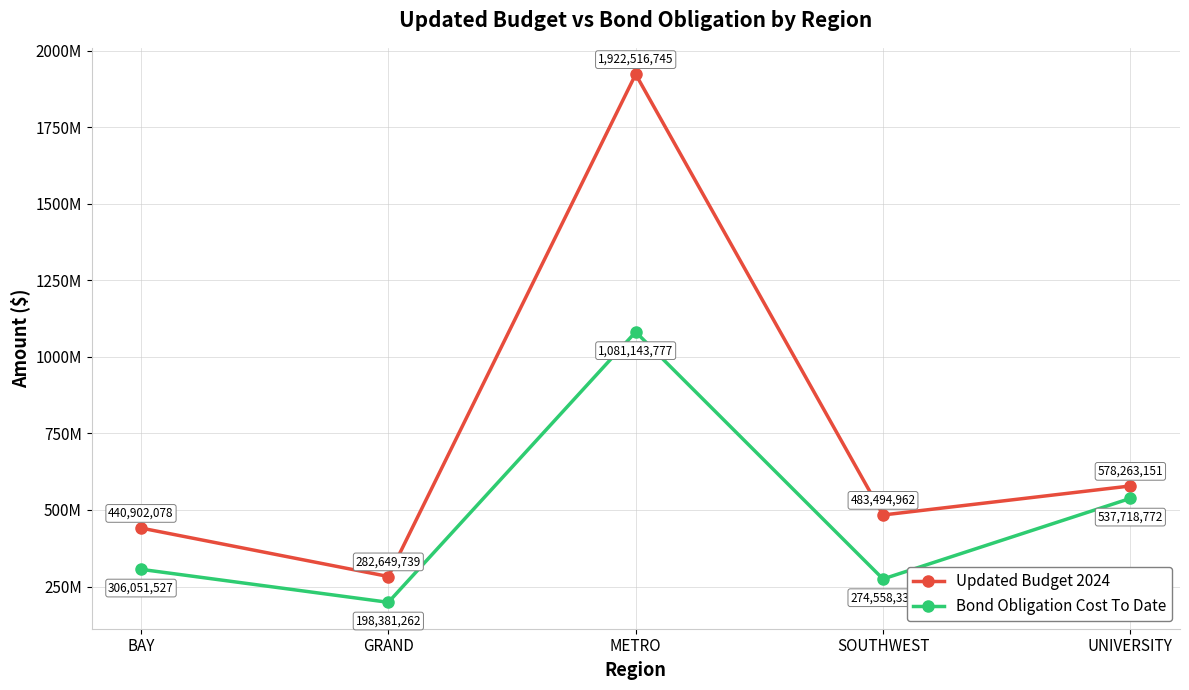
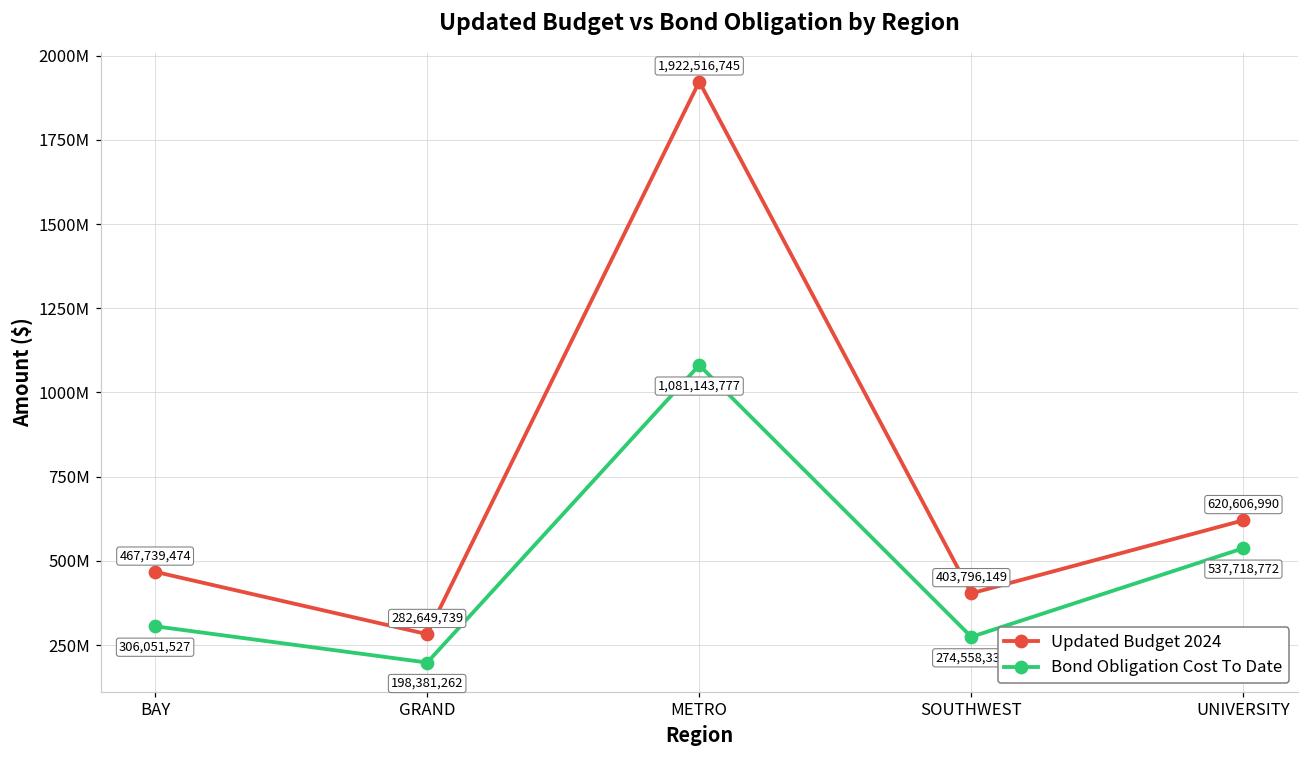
Updated Budget 2024, BAY: 440,902,078 -> 467,739,474
Updated Budget 2024, SOUTHWEST: 483,494,962 -> 403,796,149
Updated Budget 2024, UNIVERSITY: 578,263,151 -> 620,606,990
